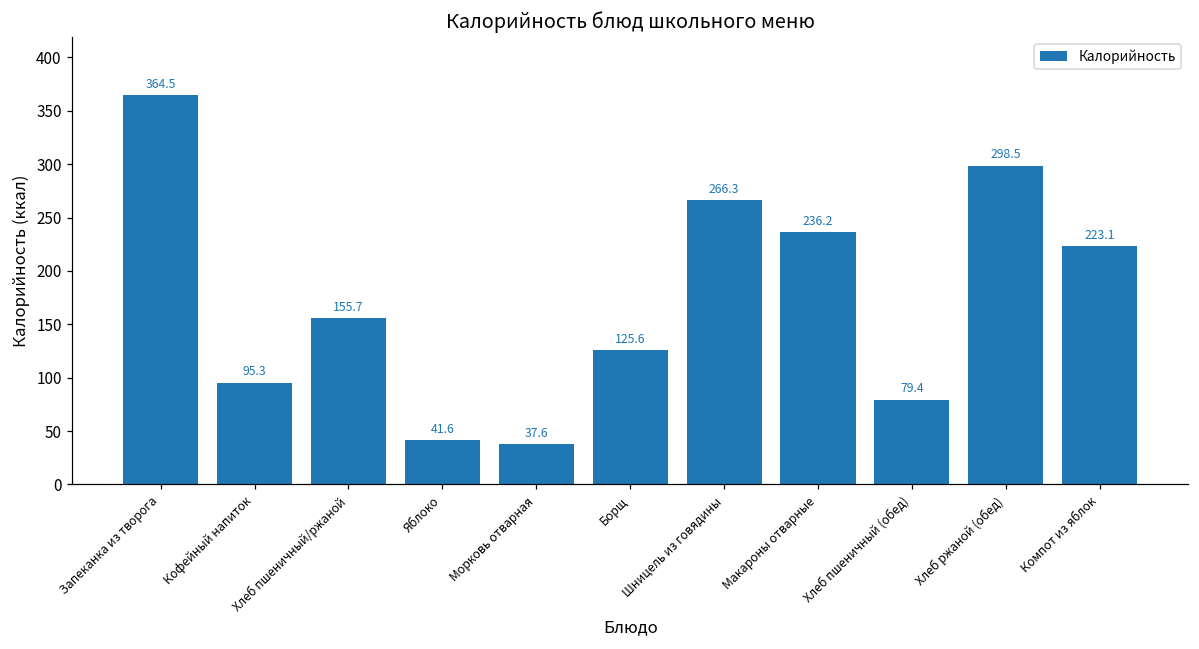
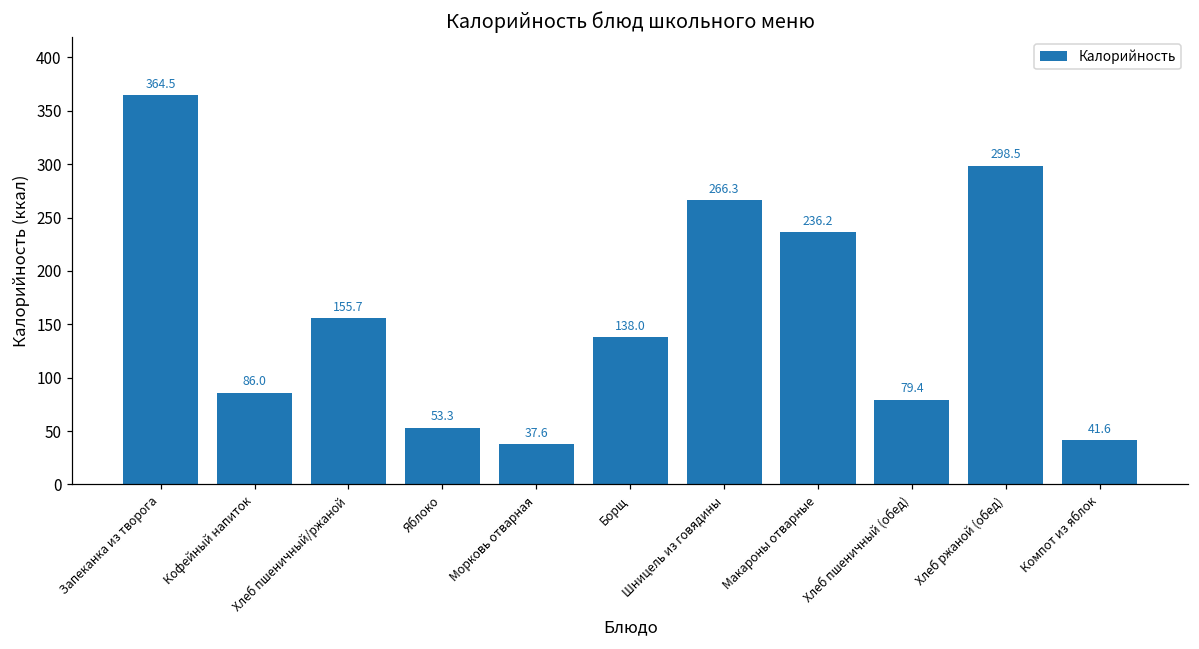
Кофейный напиток: 95.3 -> 86.0
Яблоко: 41.6 -> 53.3
Борщ: 125.6 -> 138.0
Компот из яблок: 223.1 -> 41.6
